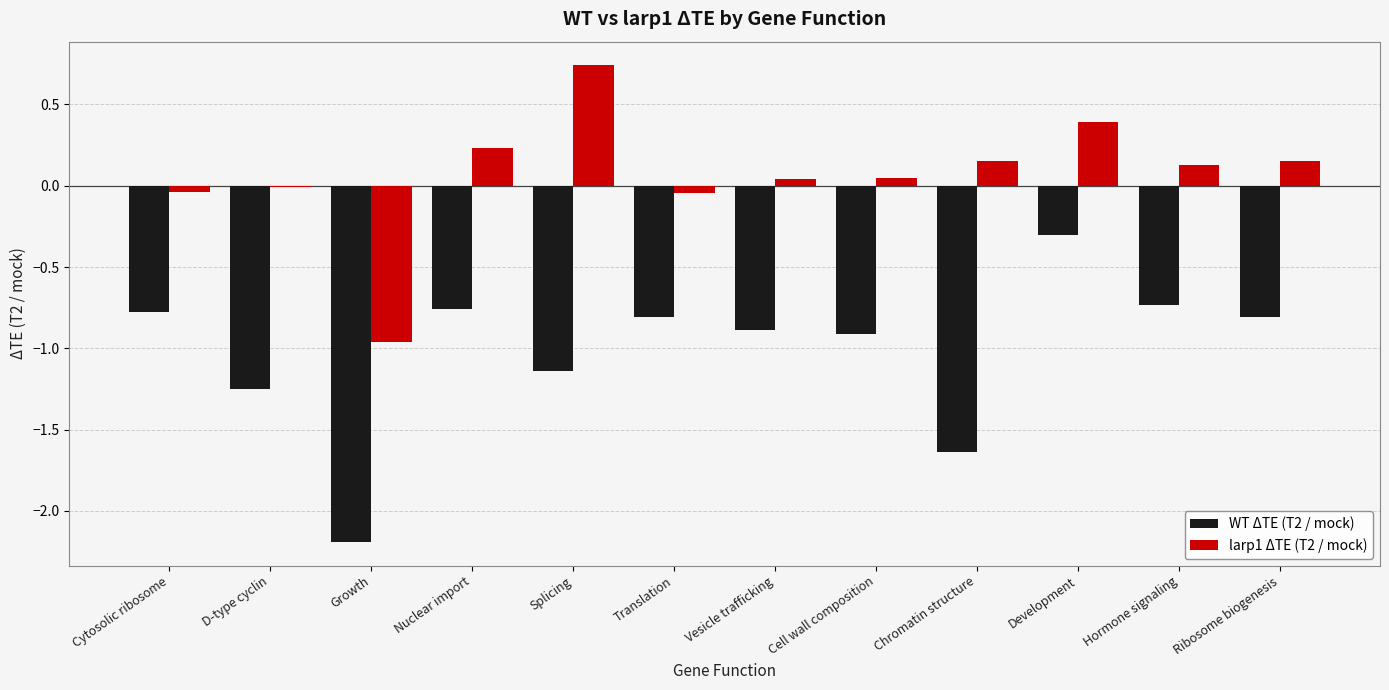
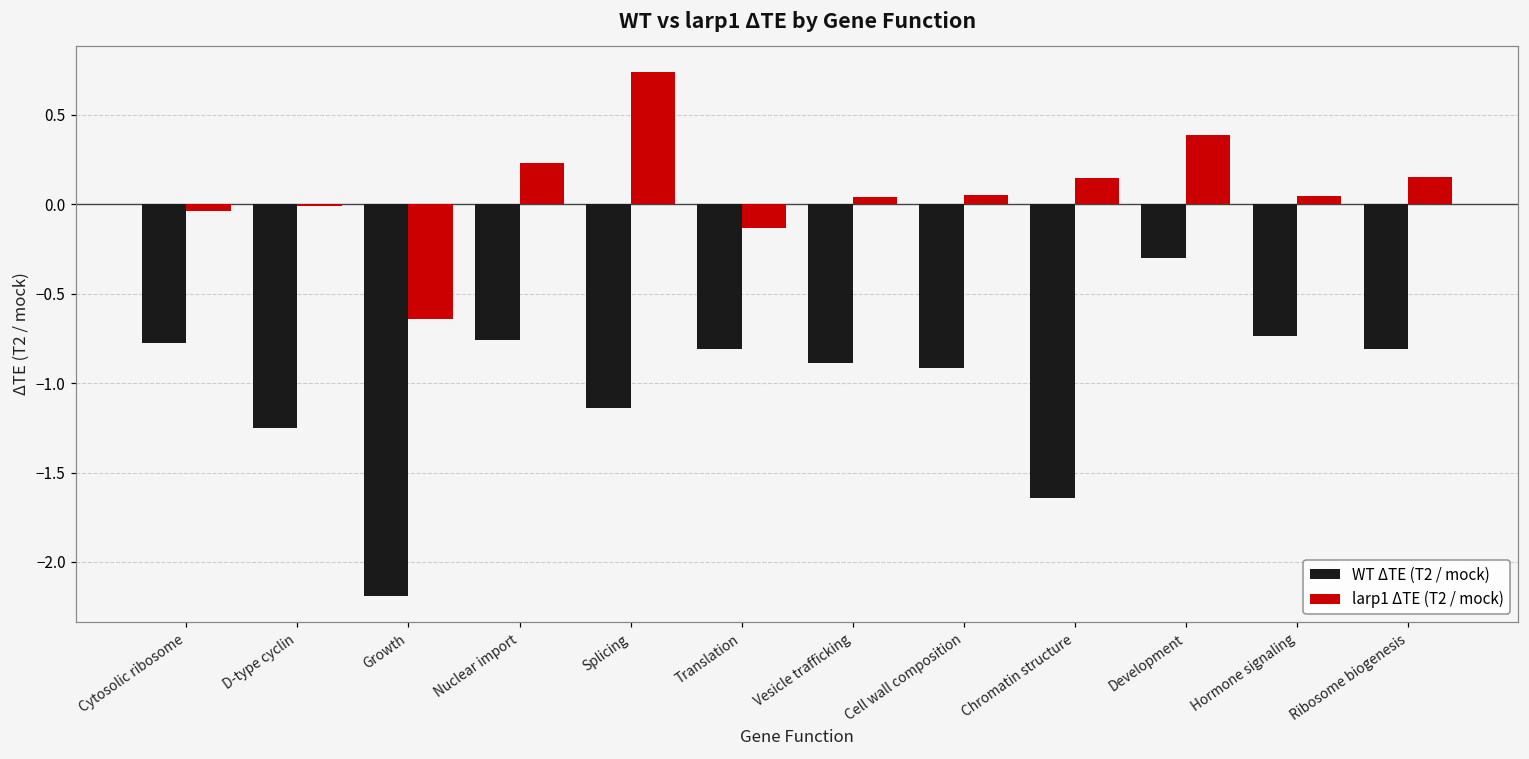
larp1 ΔTE (T2 / mock), Growth: -0.96 -> -0.64
larp1 ΔTE (T2 / mock), Translation: -0.05 -> -0.14
larp1 ΔTE (T2 / mock), Hormone signaling: 0.13 -> 0.05
